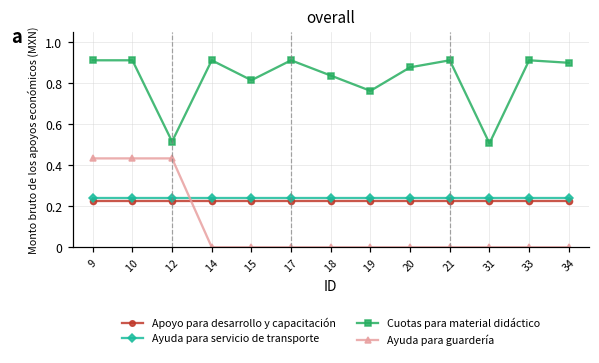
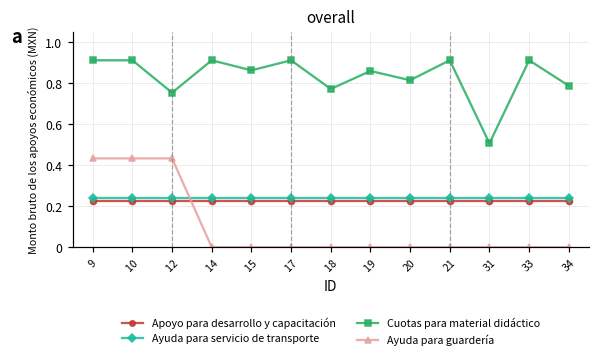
Cuotas para material didáctico, 12: 0.52 -> 0.75
Cuotas para material didáctico, 15: 0.81 -> 0.86
Cuotas para material didáctico, 18: 0.84 -> 0.77
Cuotas para material didáctico, 19: 0.76 -> 0.86
Cuotas para material didáctico, 20: 0.88 -> 0.81
Cuotas para material didáctico, 34: 0.90 -> 0.79
